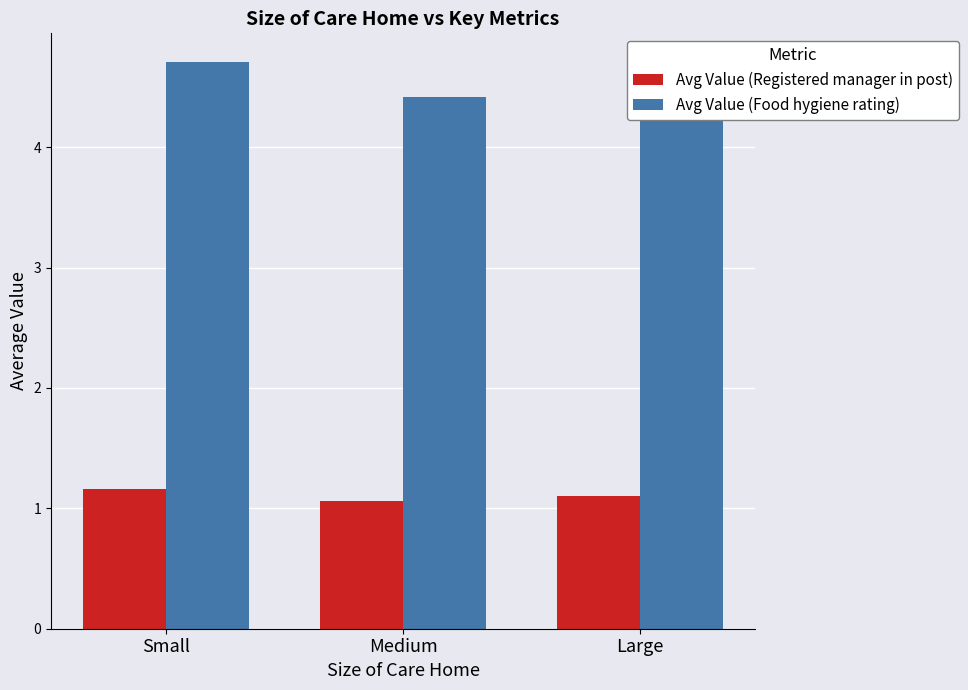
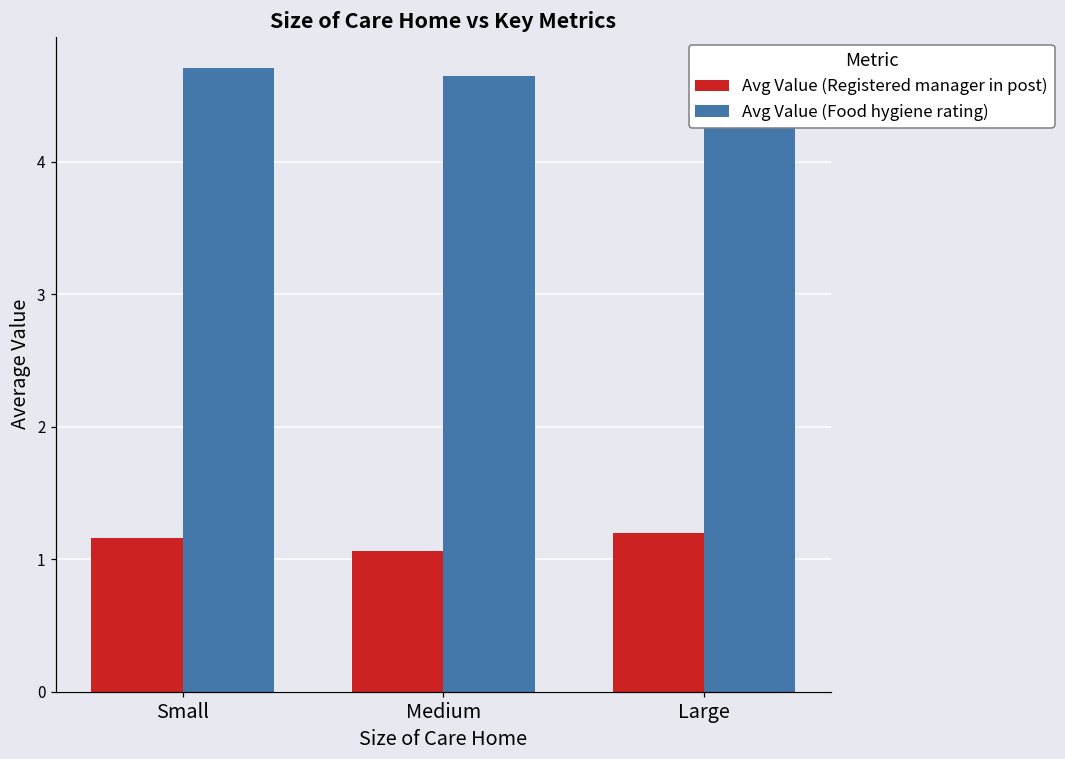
Avg Value (Food hygiene rating), Medium: 4.42 -> 4.65
Avg Value (Registered manager in post), Large: 1.1 -> 1.2
